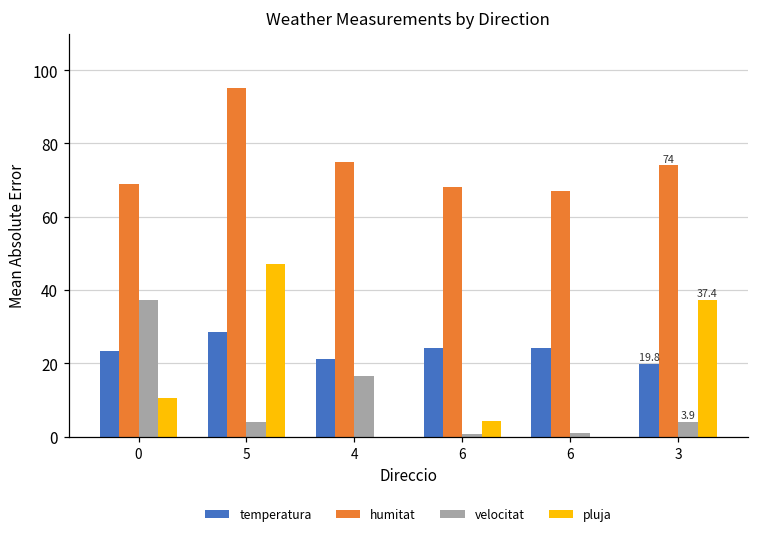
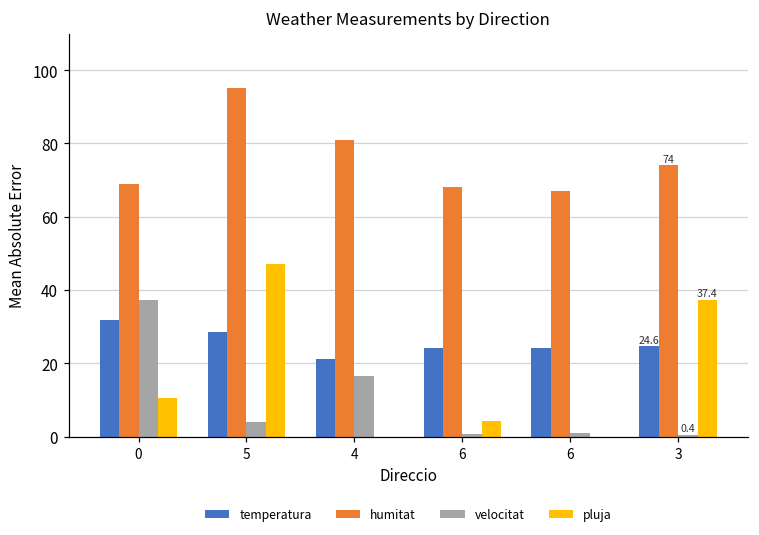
temperatura, 0: 24 -> 32
humitat, 4: 75 -> 81
temperatura, 3: 19.8 -> 24.6
velocitat, 3: 3.9 -> 0.4
